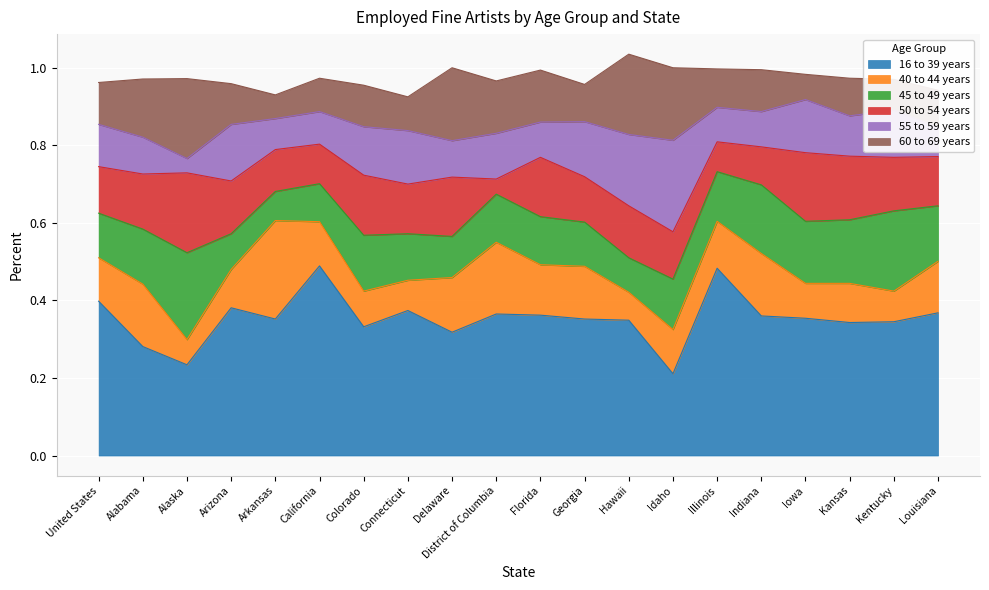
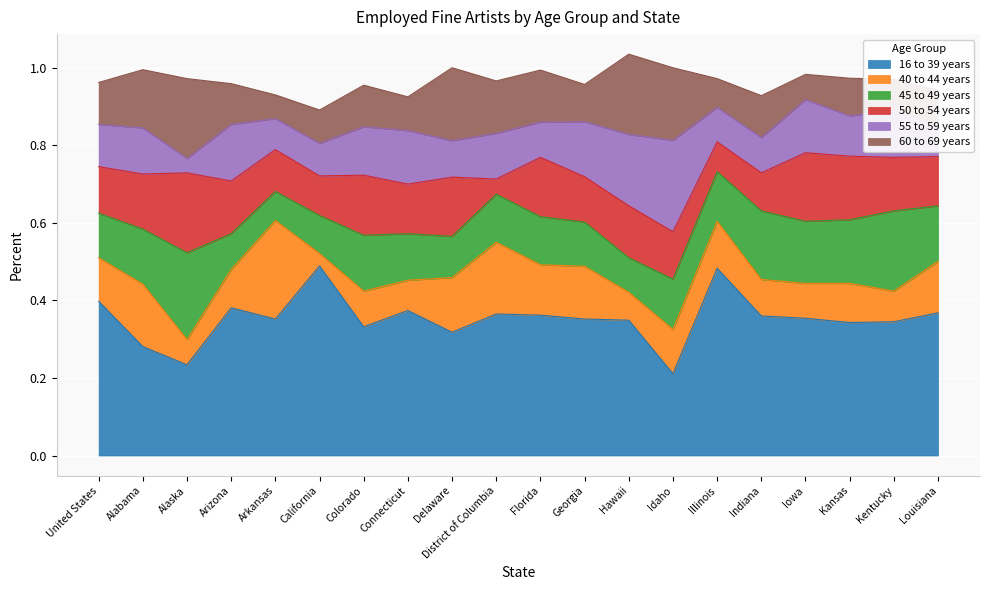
55 to 59 years, Alabama: 0.09 -> 0.12
40 to 44 years, California: 0.11 -> 0.03
60 to 69 years, Illinois: 0.10 -> 0.07
40 to 44 years, Indiana: 0.16 -> 0.09
